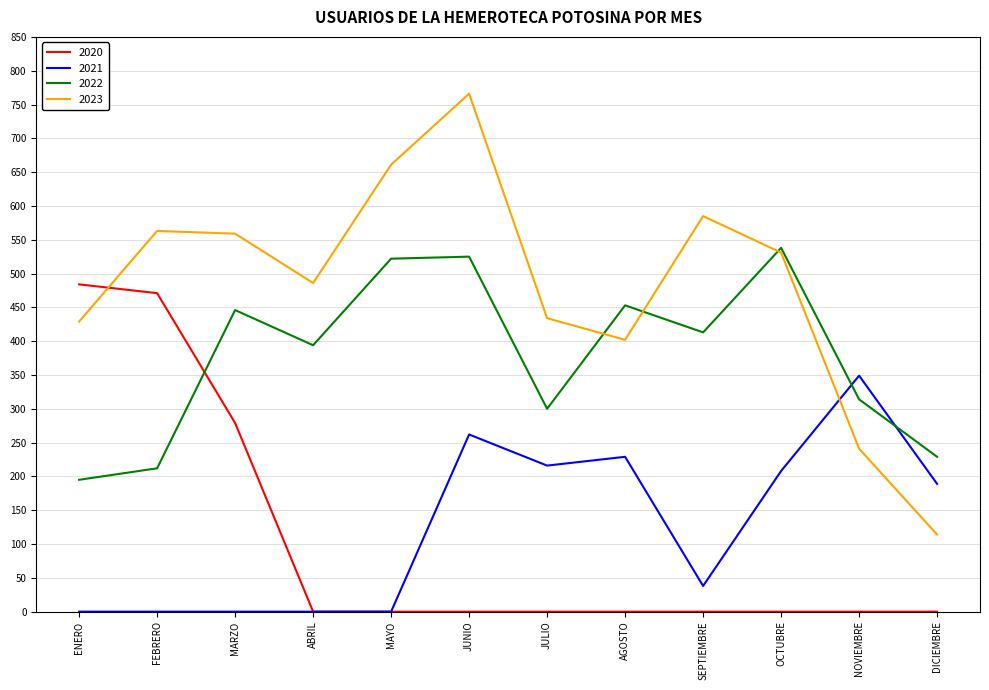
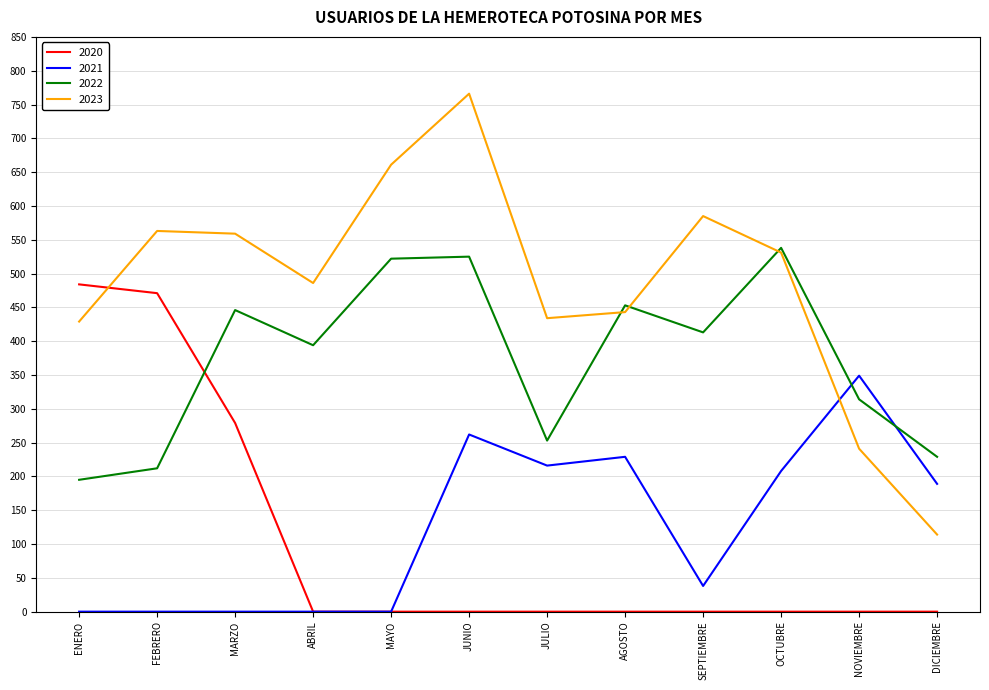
2022, JULIO: 300 -> 250
2023, AGOSTO: 400 -> 440
